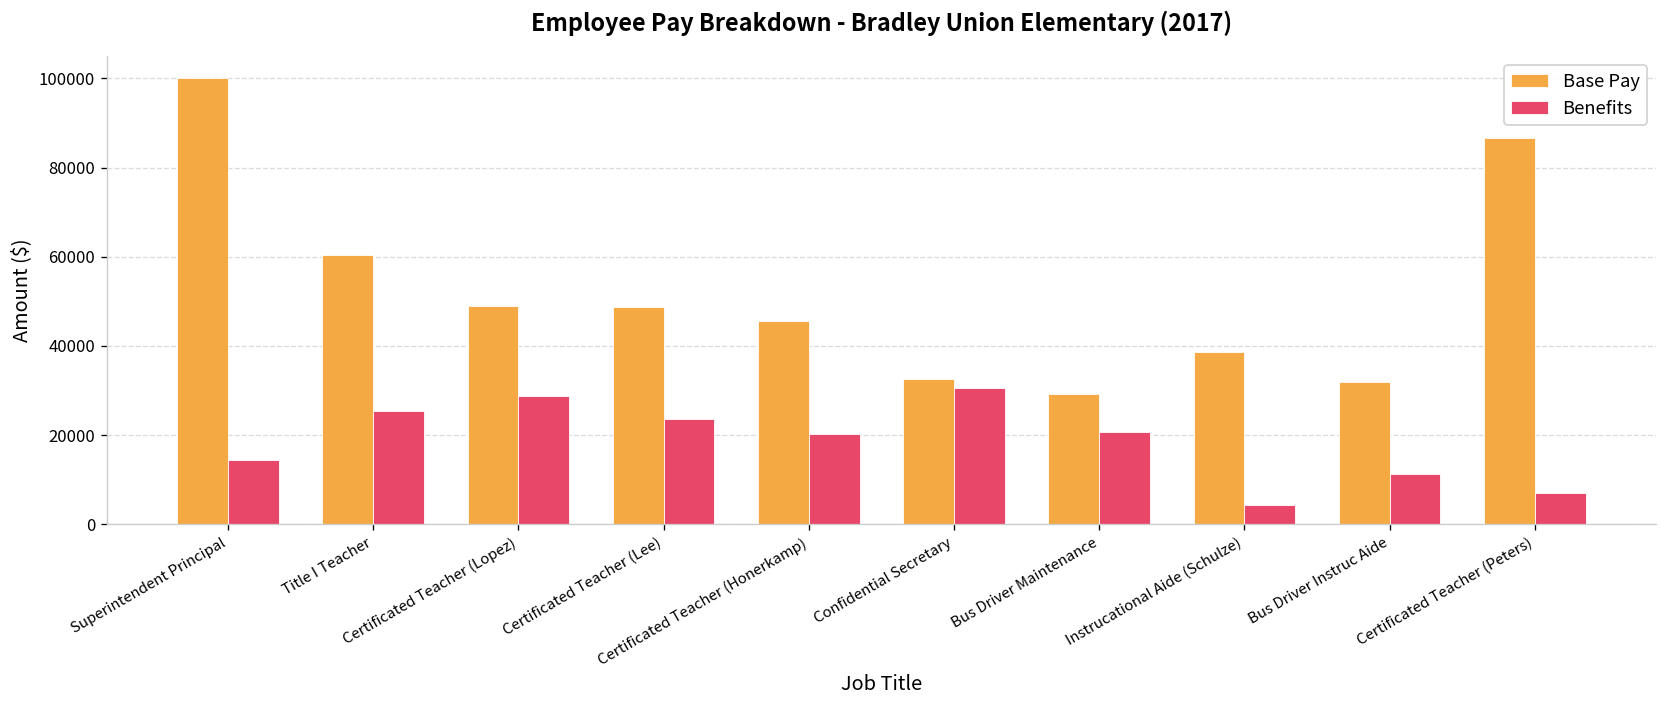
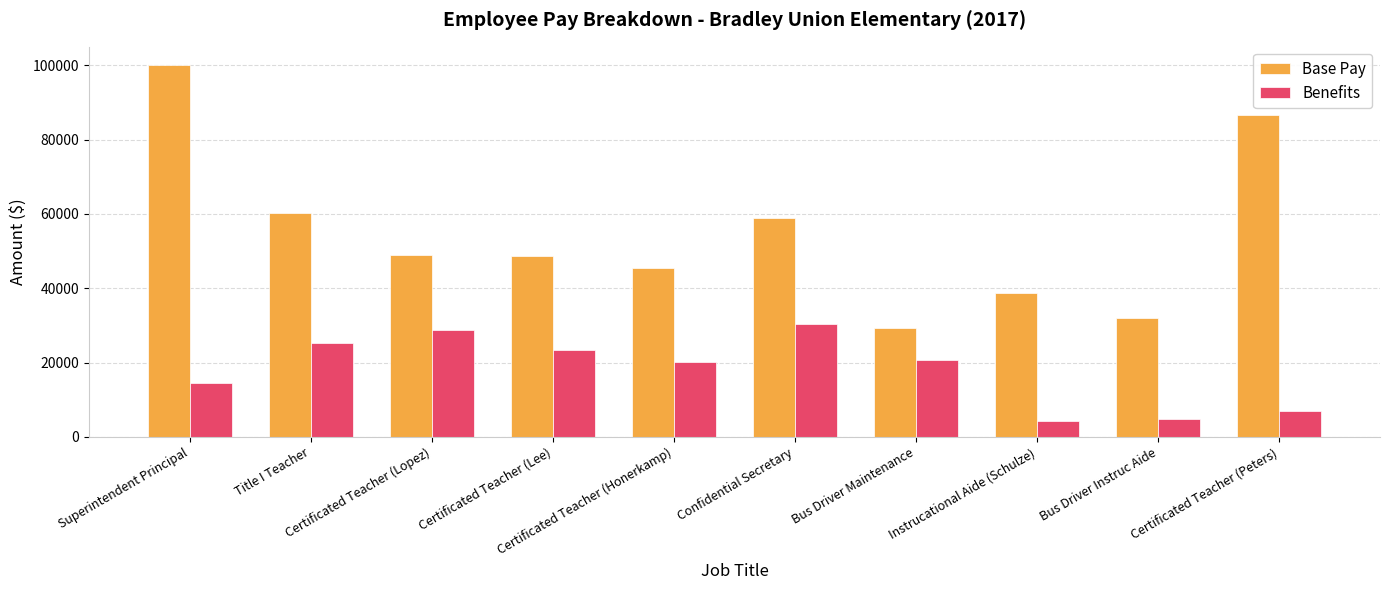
Base Pay, Confidential Secretary: 33000 -> 59000
Benefits, Bus Driver Instruc Aide: 11000 -> 5000
